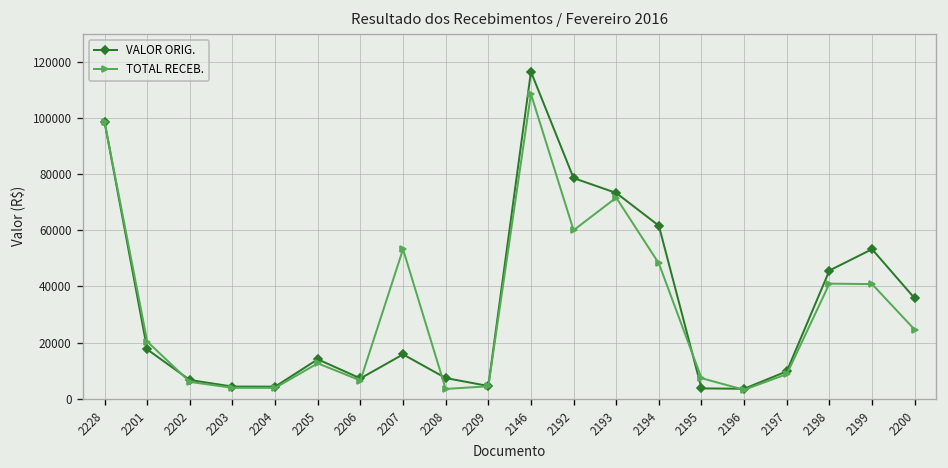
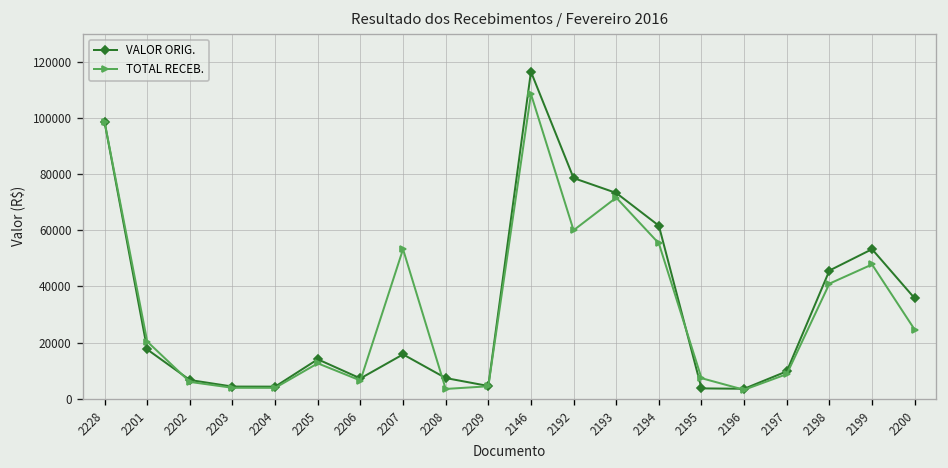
TOTAL RECEB., 2194: 48000 -> 55000
TOTAL RECEB., 2199: 41000 -> 48000
